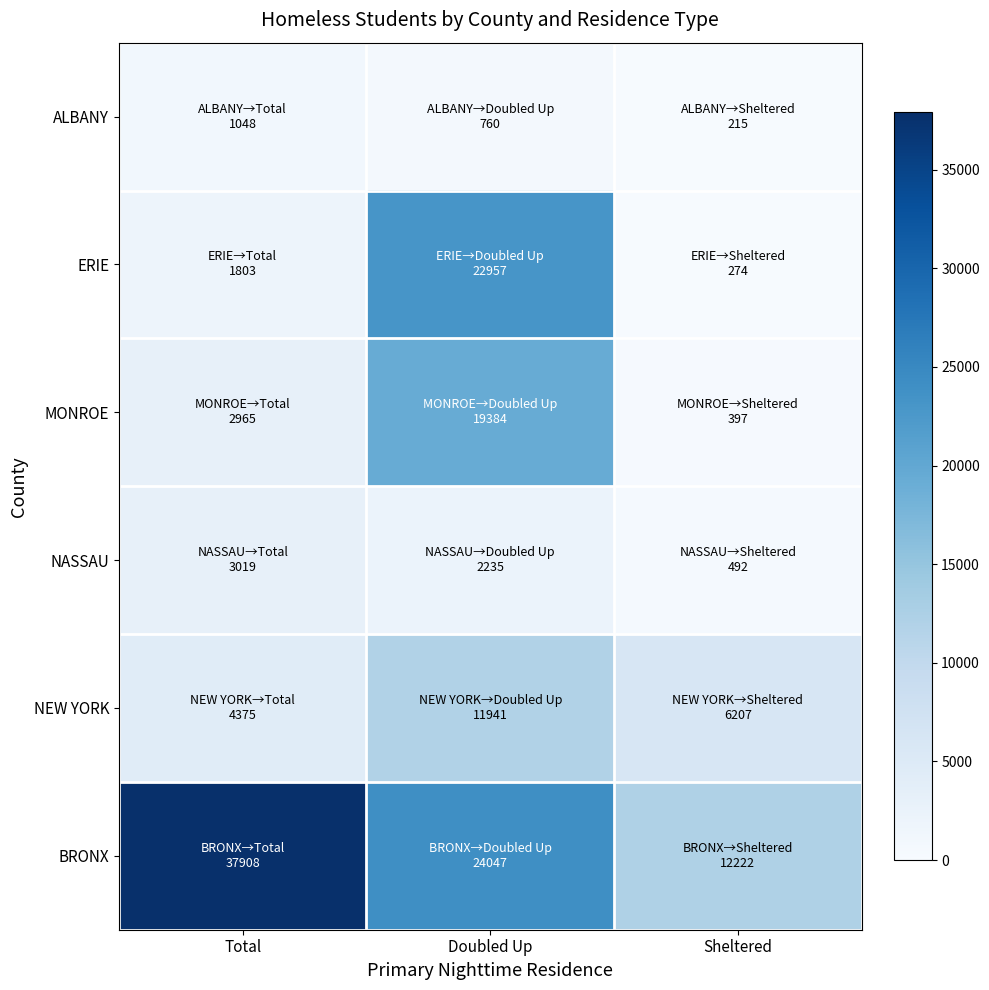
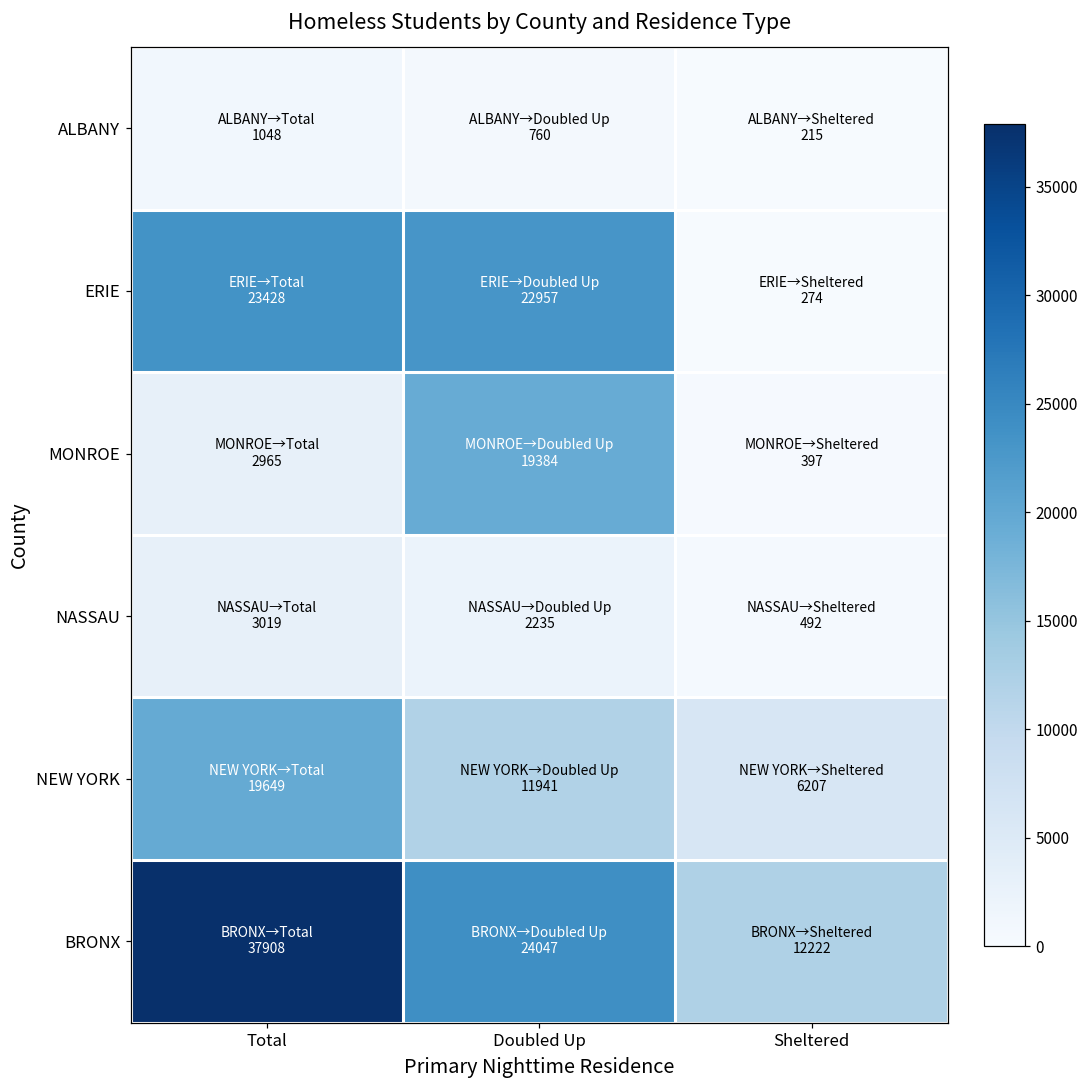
ERIE, Total: 1803 -> 23428
NEW YORK, Total: 4375 -> 19649
